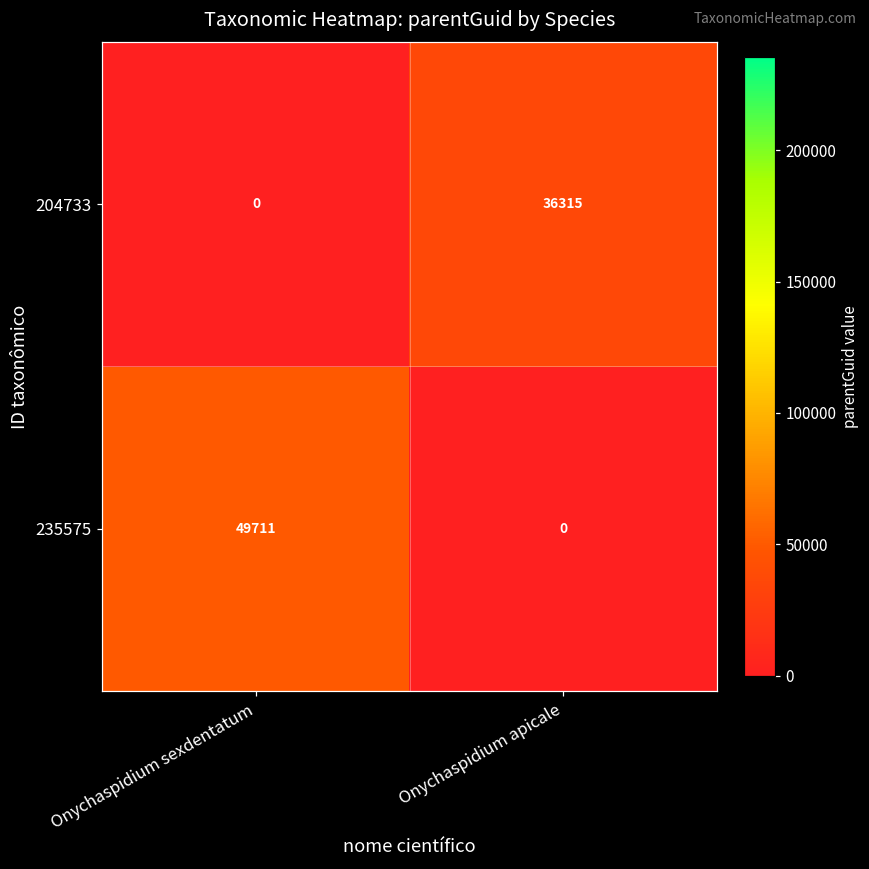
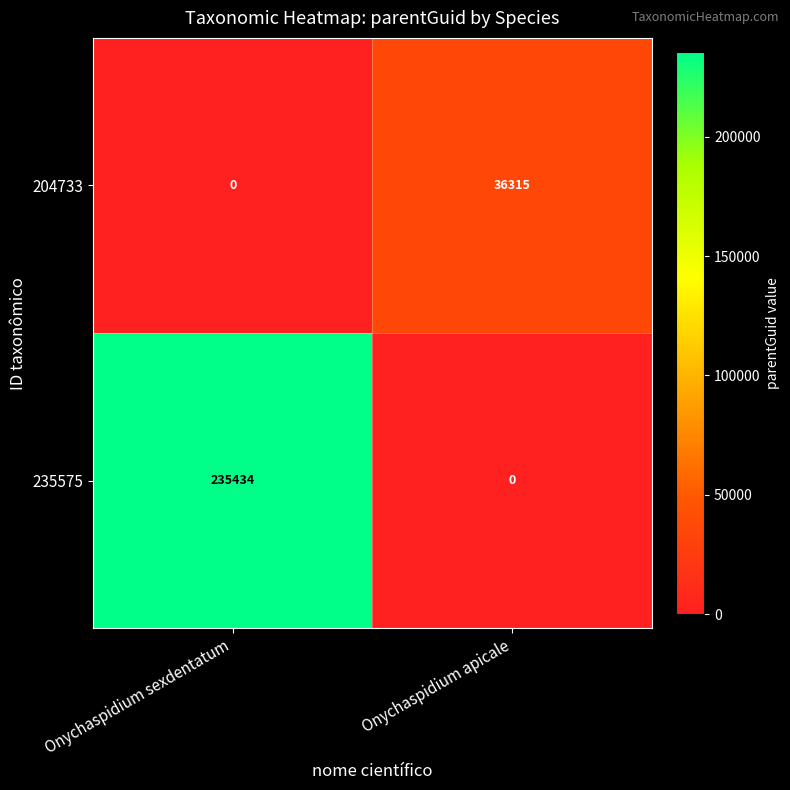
235575, Onychaspidium sexdentatum: 49711 -> 235434
